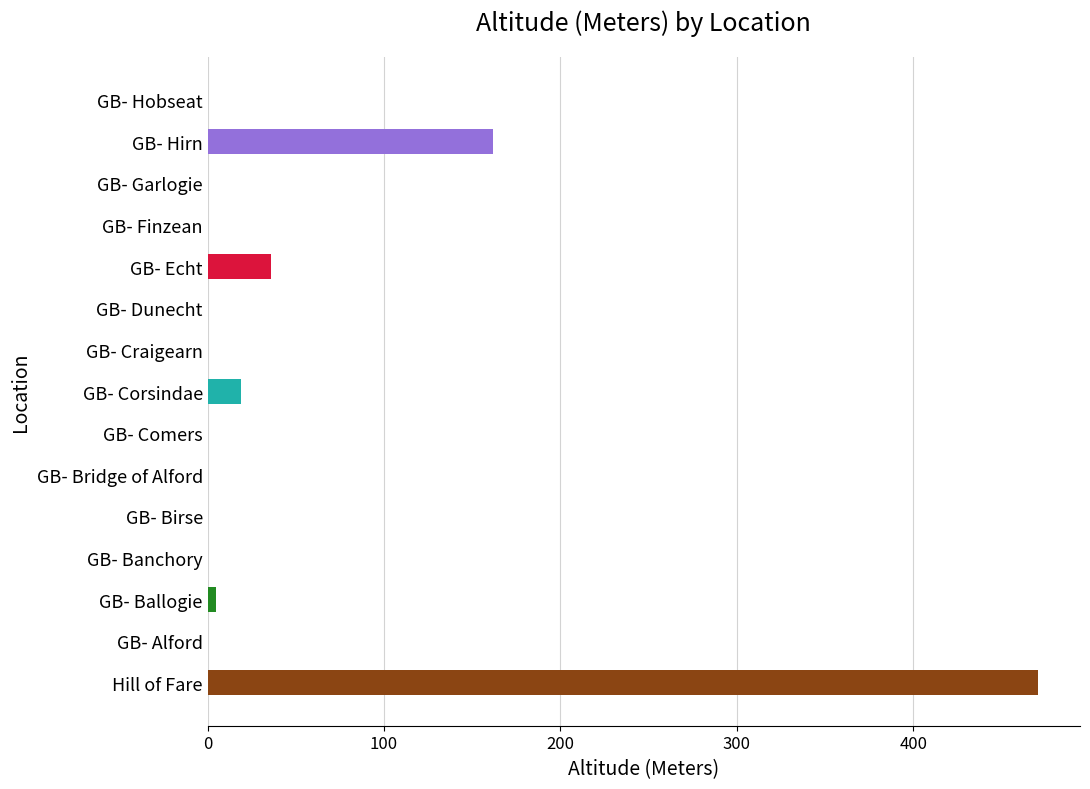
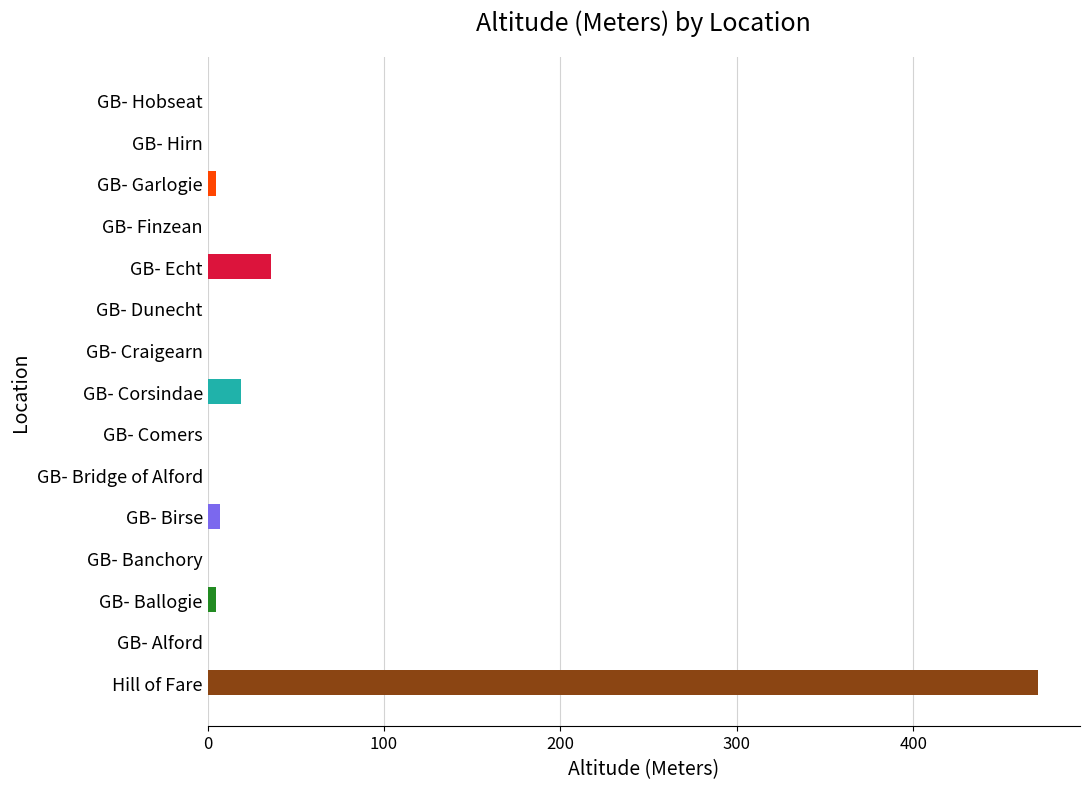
GB- Hirn: 162 -> 0
GB- Garlogie: 0 -> 5
GB- Birse: 0 -> 7
